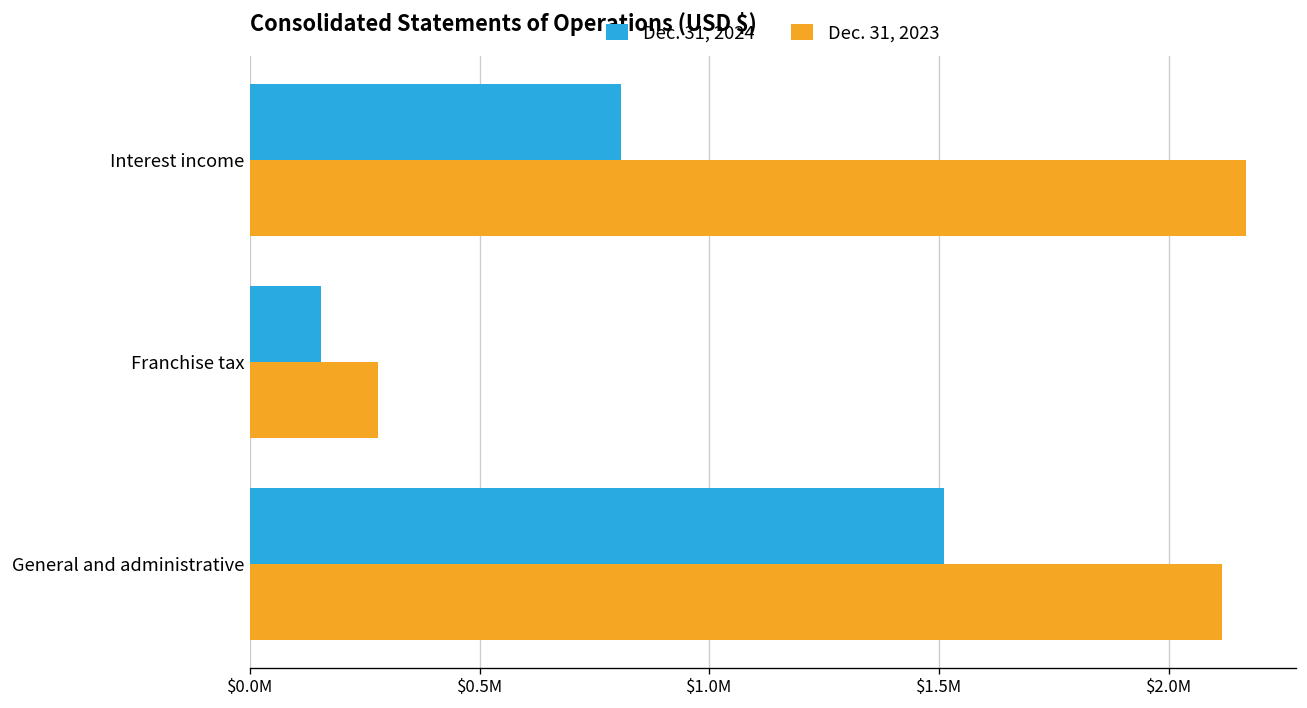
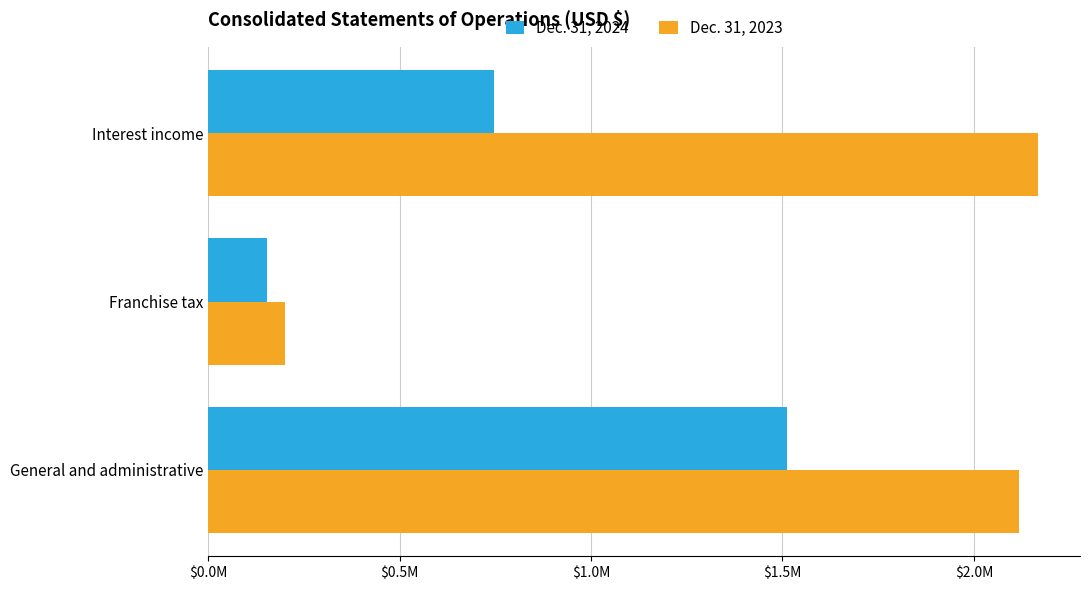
Dec. 31, 2024, Interest income: $810000 -> $750000
Dec. 31, 2023, Franchise tax: $280000 -> $200000
